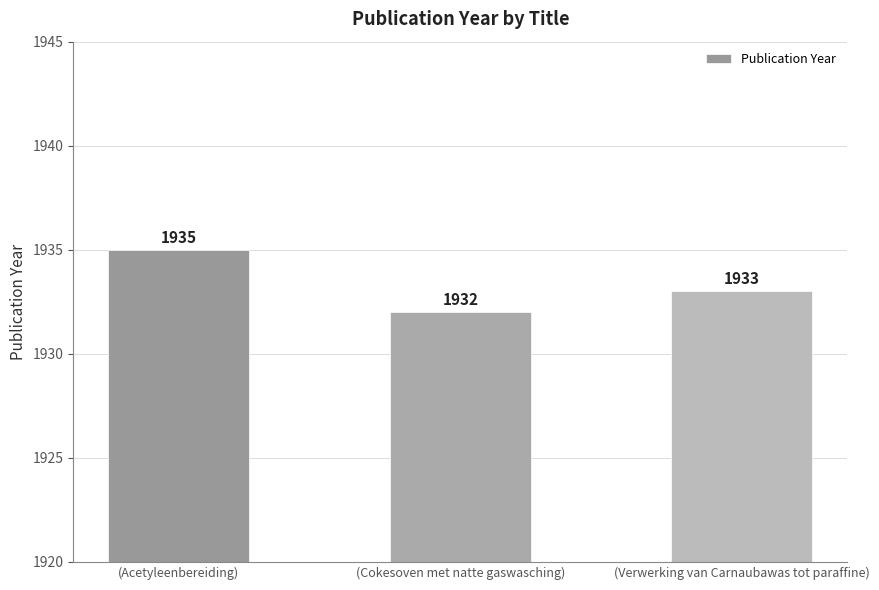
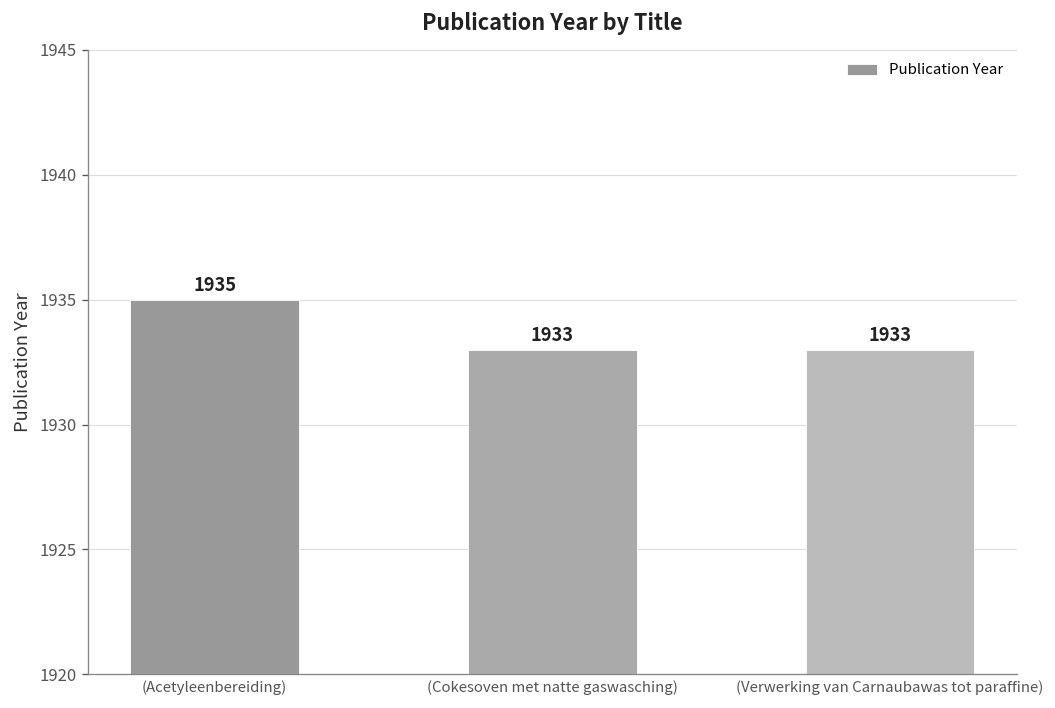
(Cokesoven met natte gaswasching): 1932 -> 1933
